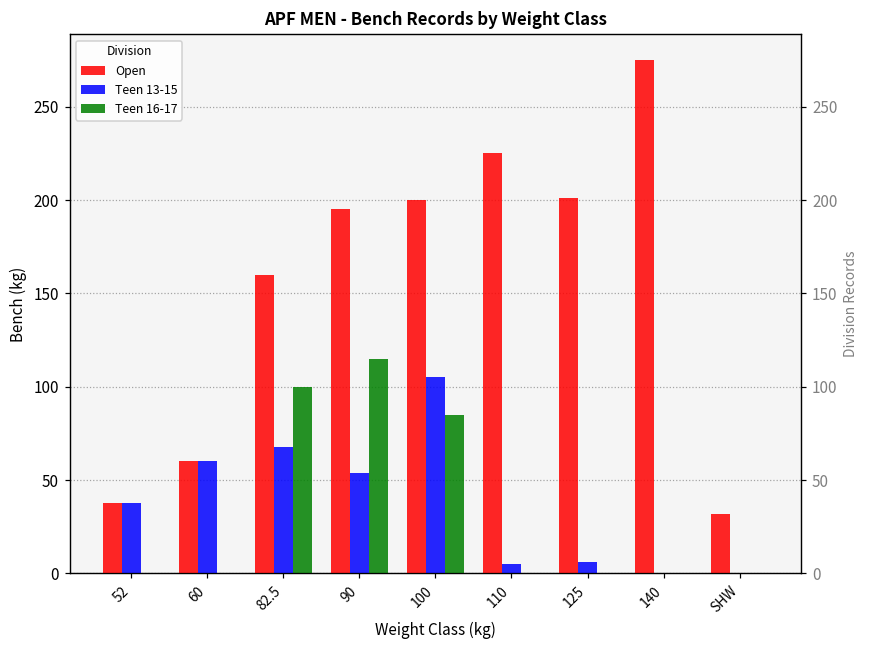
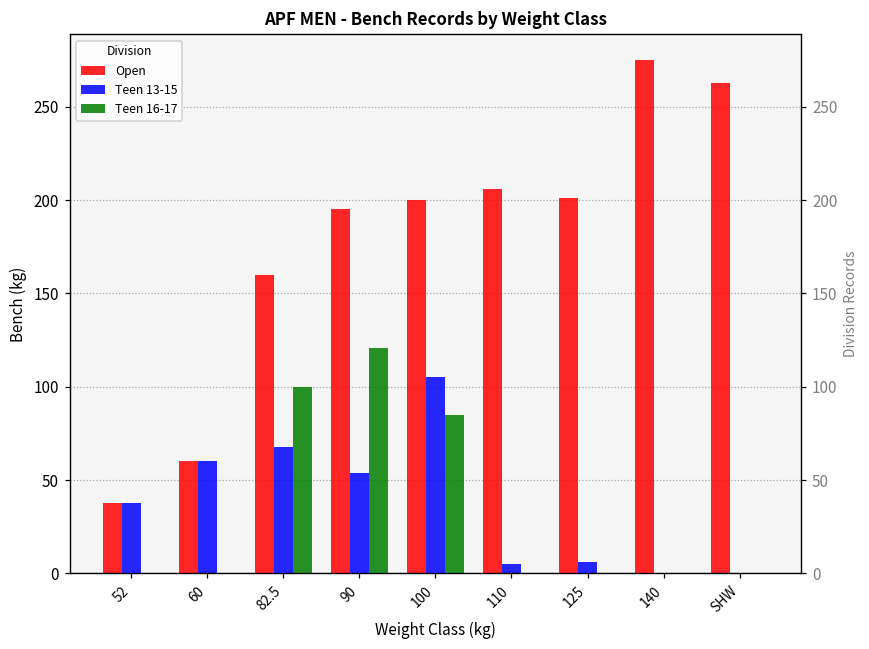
Teen 16-17, 90: 115 -> 121
Open, 110: 225 -> 206
Open, SHW: 32 -> 263
